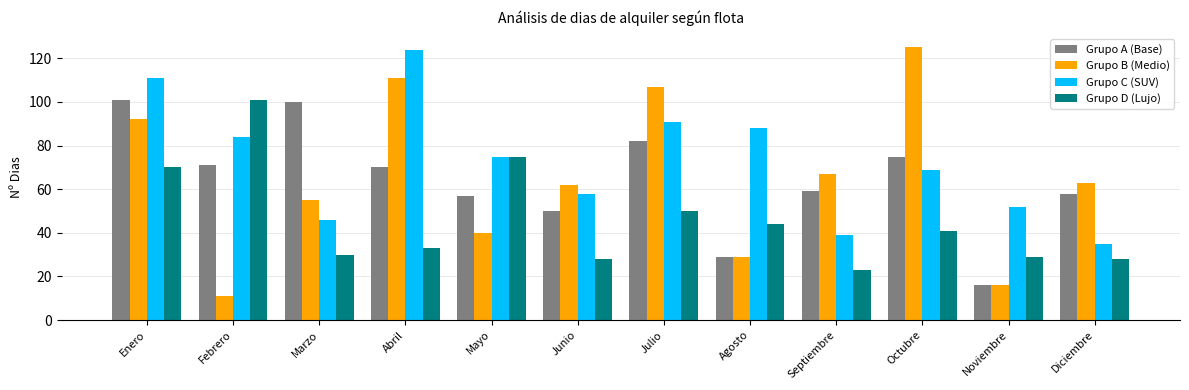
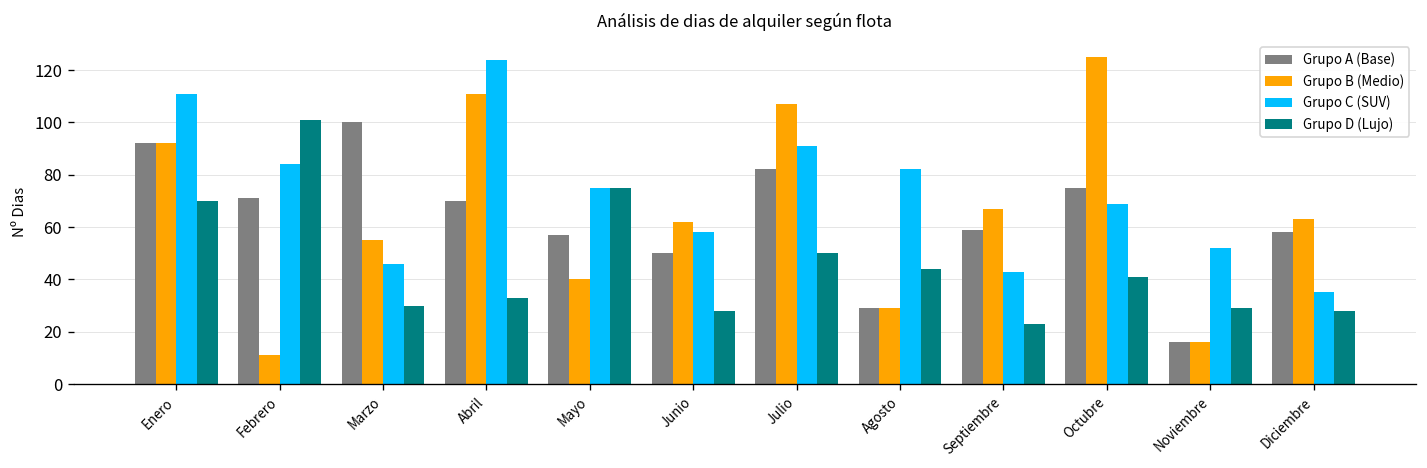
Grupo A (Base), Enero: 101 -> 92
Grupo C (SUV), Agosto: 88 -> 82
Grupo C (SUV), Septiembre: 39 -> 43
